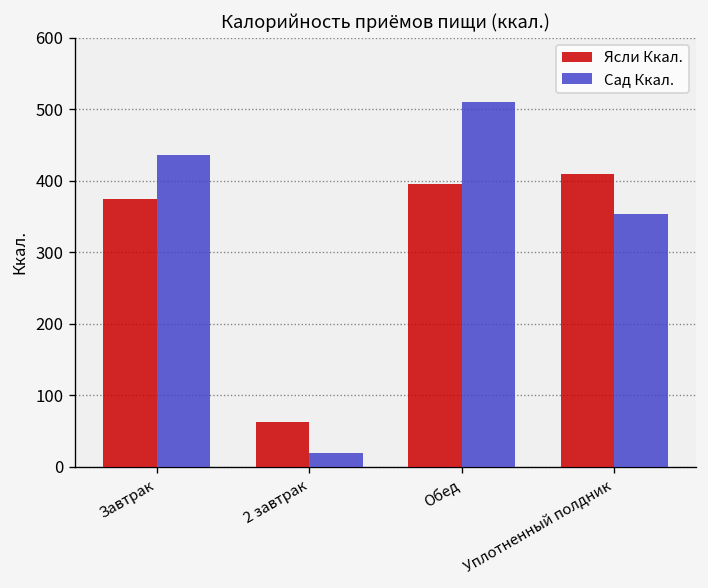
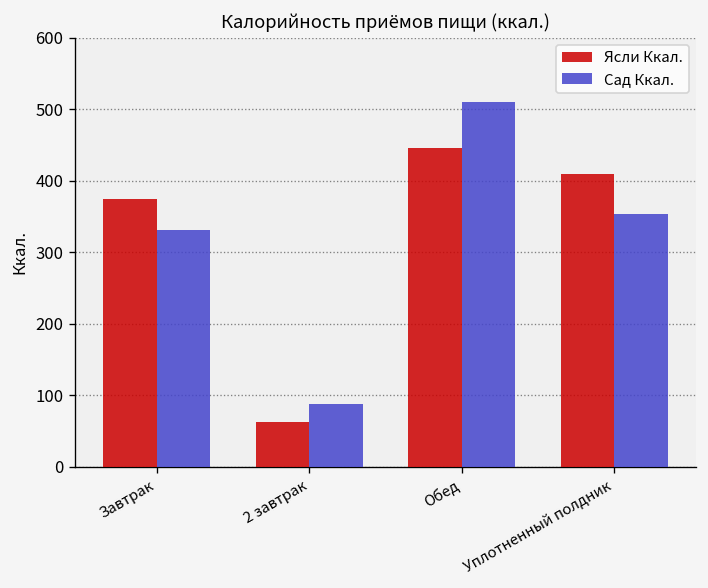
Сад Ккал., Завтрак: 440 -> 330
Сад Ккал., 2 завтрак: 20 -> 90
Ясли Ккал., Обед: 400 -> 450
